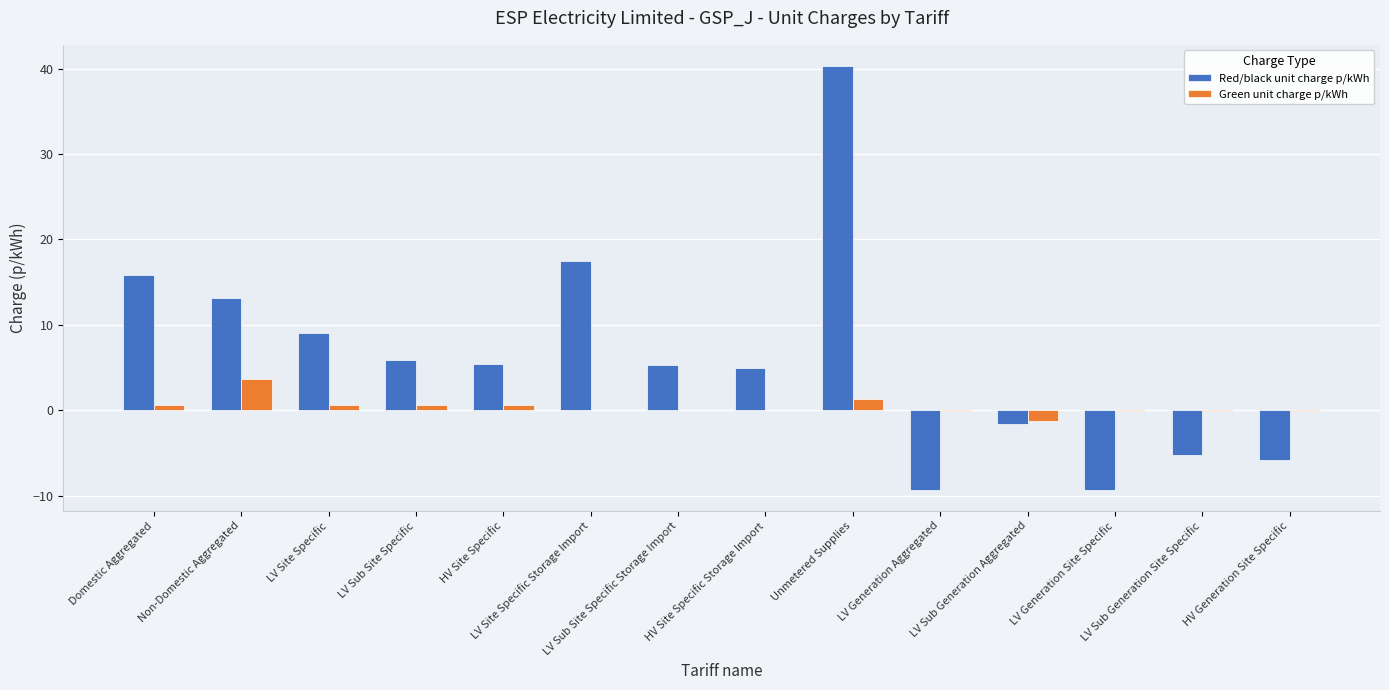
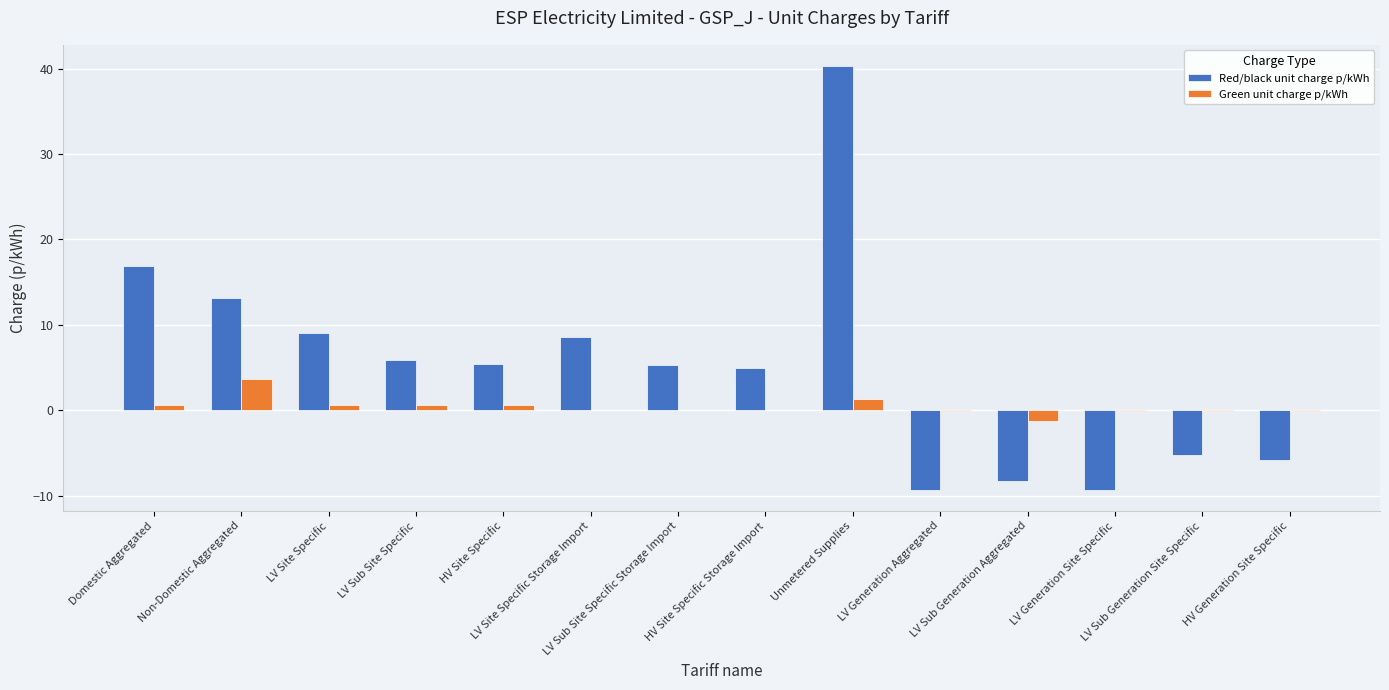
Red/black unit charge p/kWh, Domestic Aggregated: 16 -> 17
Red/black unit charge p/kWh, LV Site Specific Storage Import: 17 -> 9
Red/black unit charge p/kWh, LV Sub Generation Aggregated: -2 -> -8
